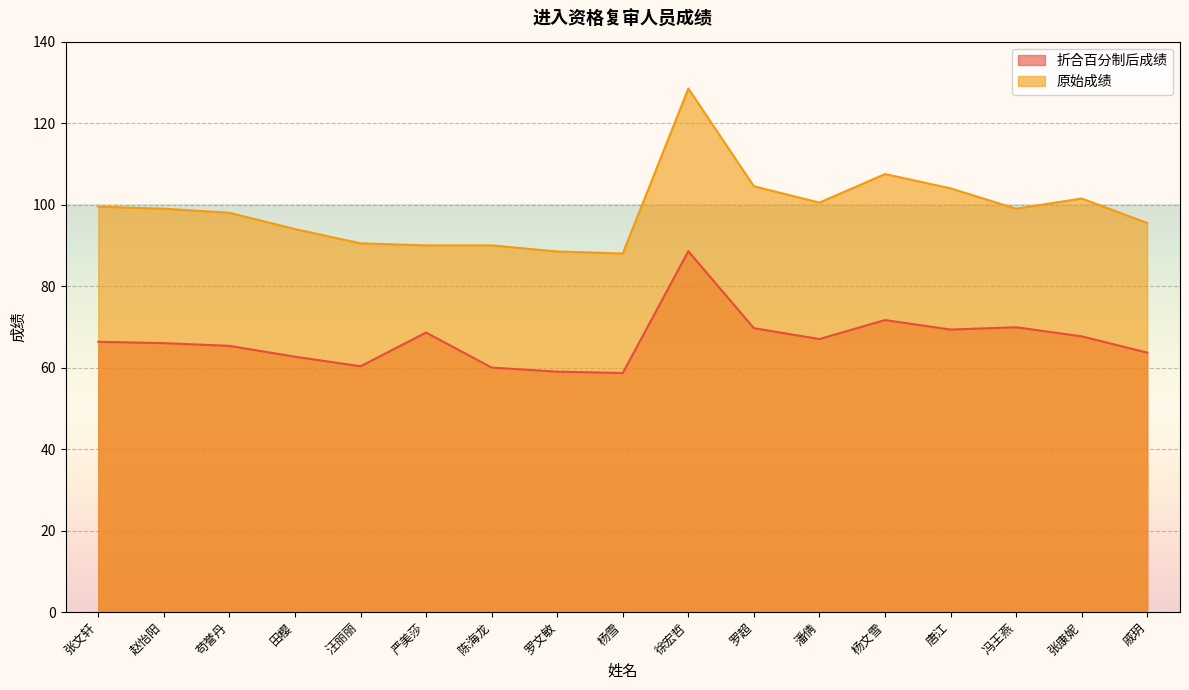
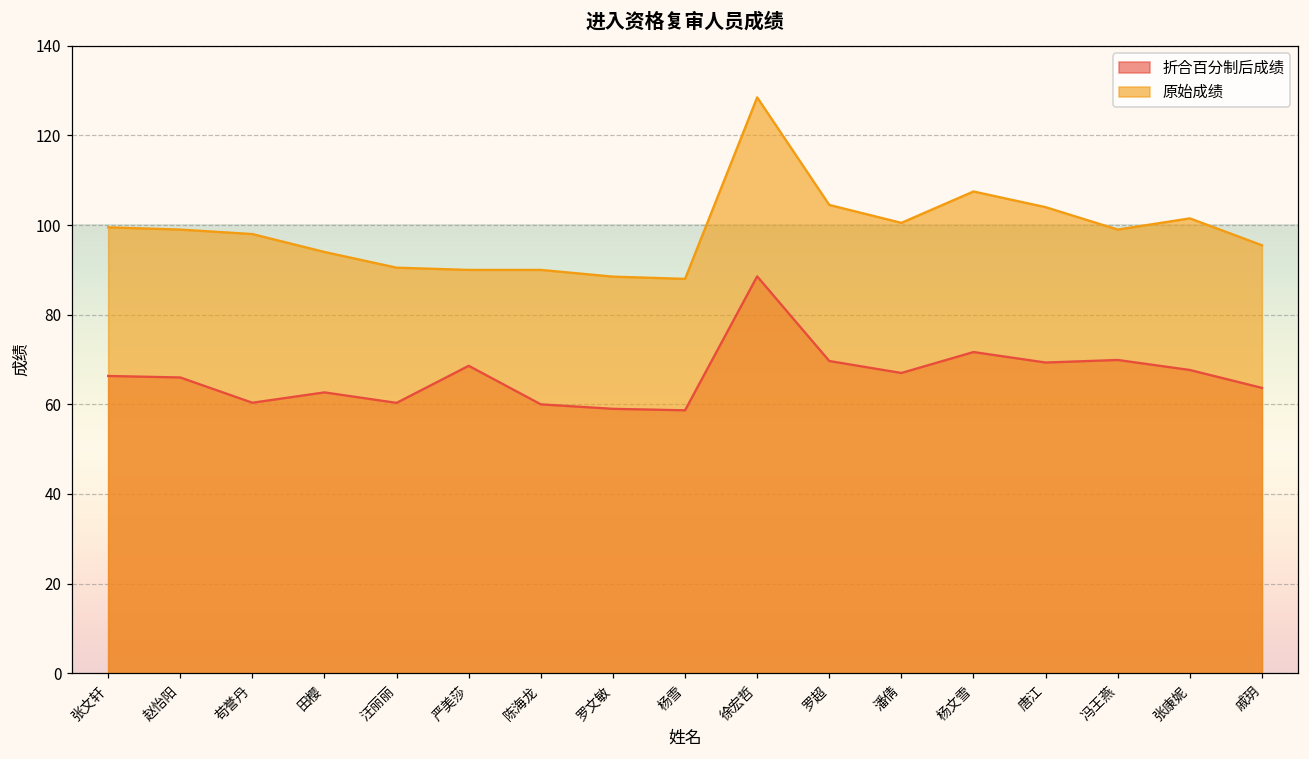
折合百分制后成绩, 苟誉丹: 65 -> 60
